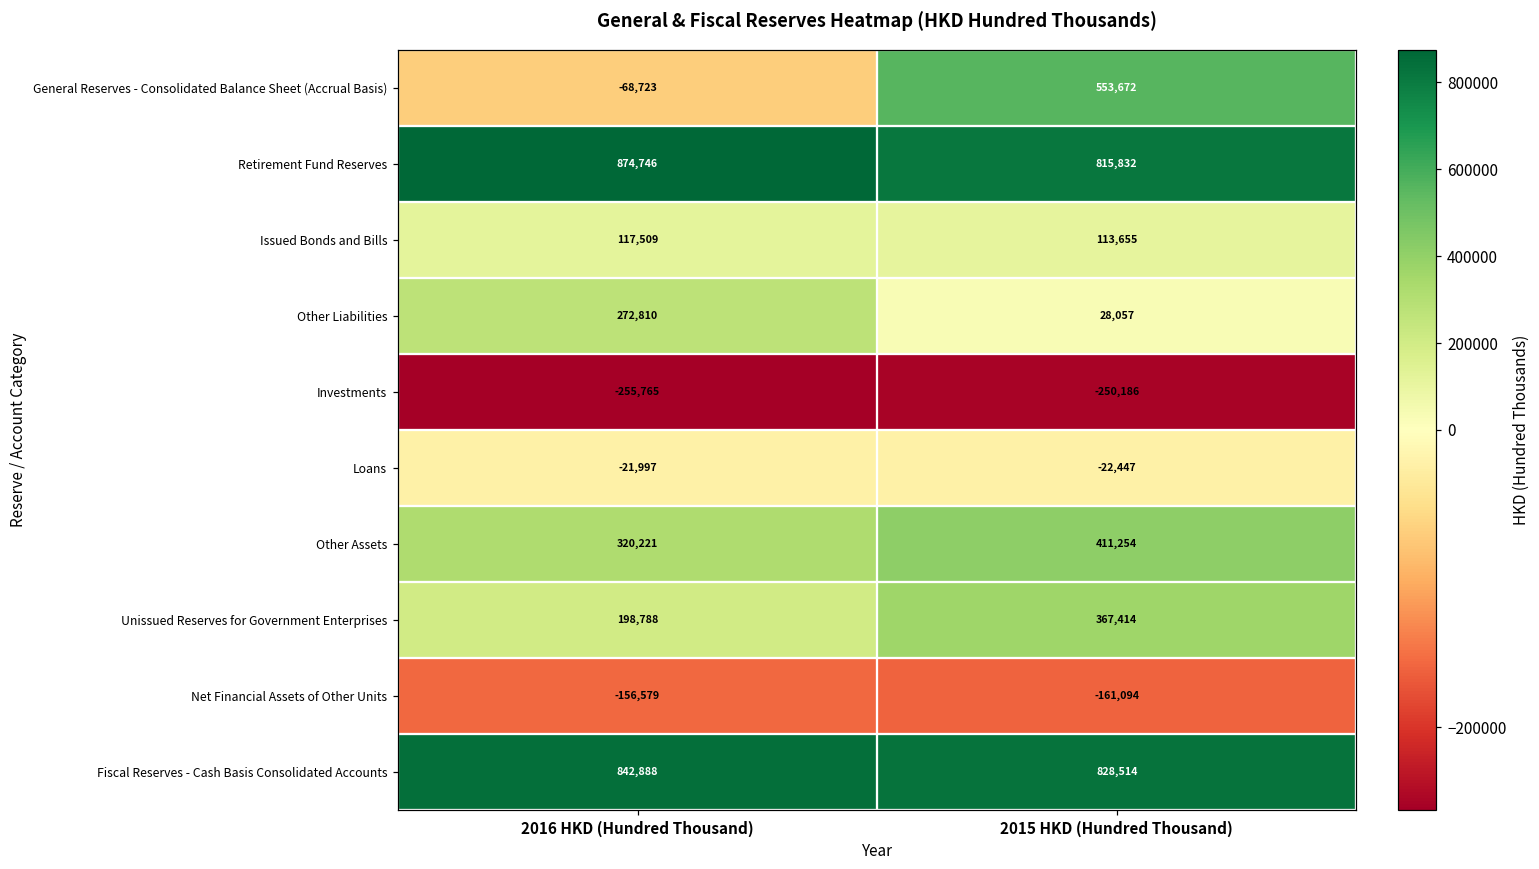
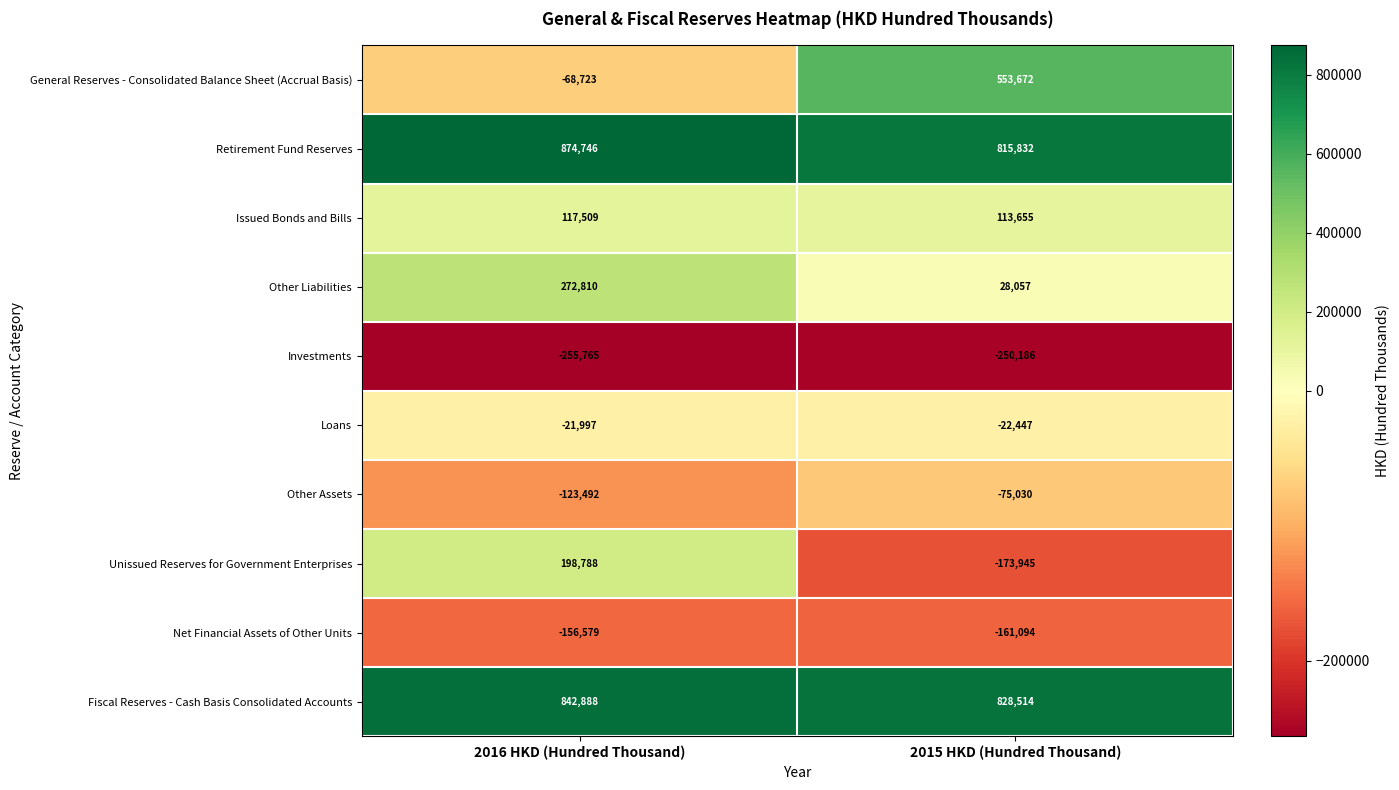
Other Assets, 2016 HKD (Hundred Thousand): 320,221 -> -123,492
Other Assets, 2015 HKD (Hundred Thousand): 411,254 -> -75,030
Unissued Reserves for Government Enterprises, 2015 HKD (Hundred Thousand): 367,414 -> -173,945
